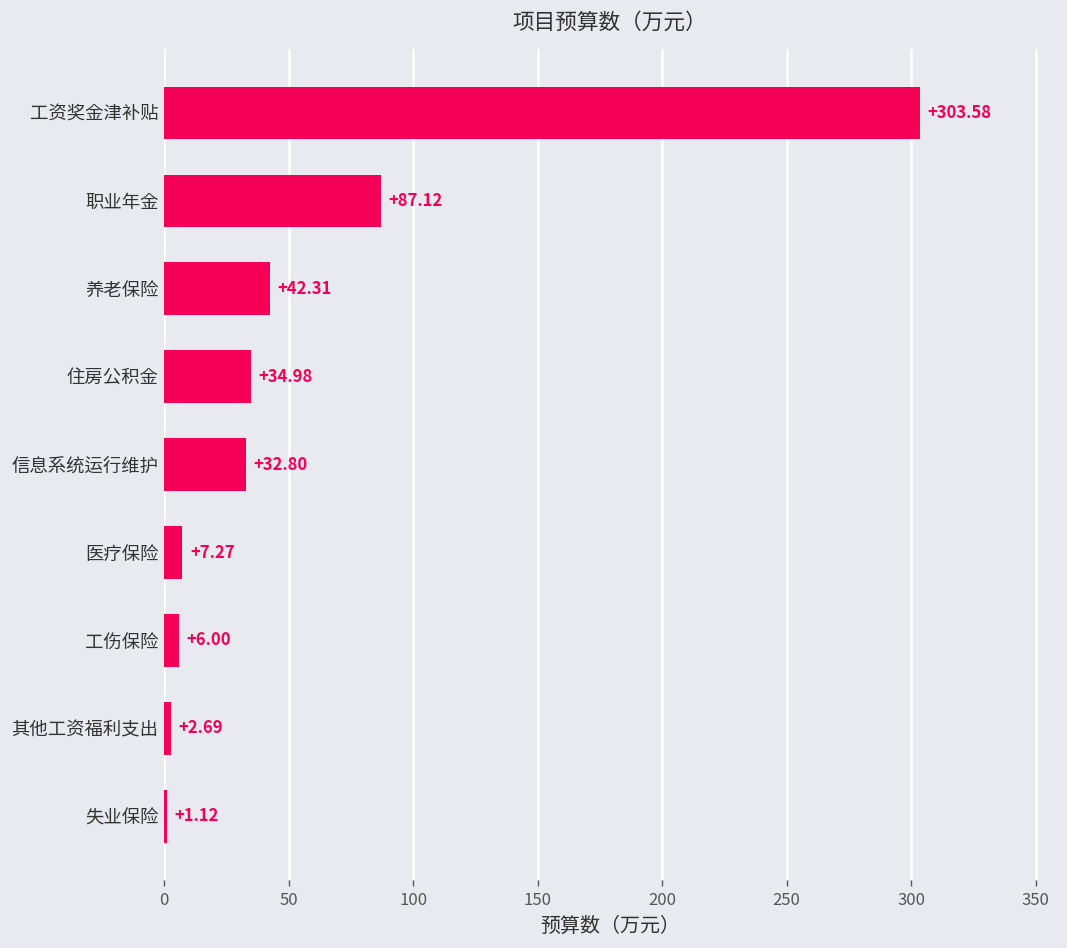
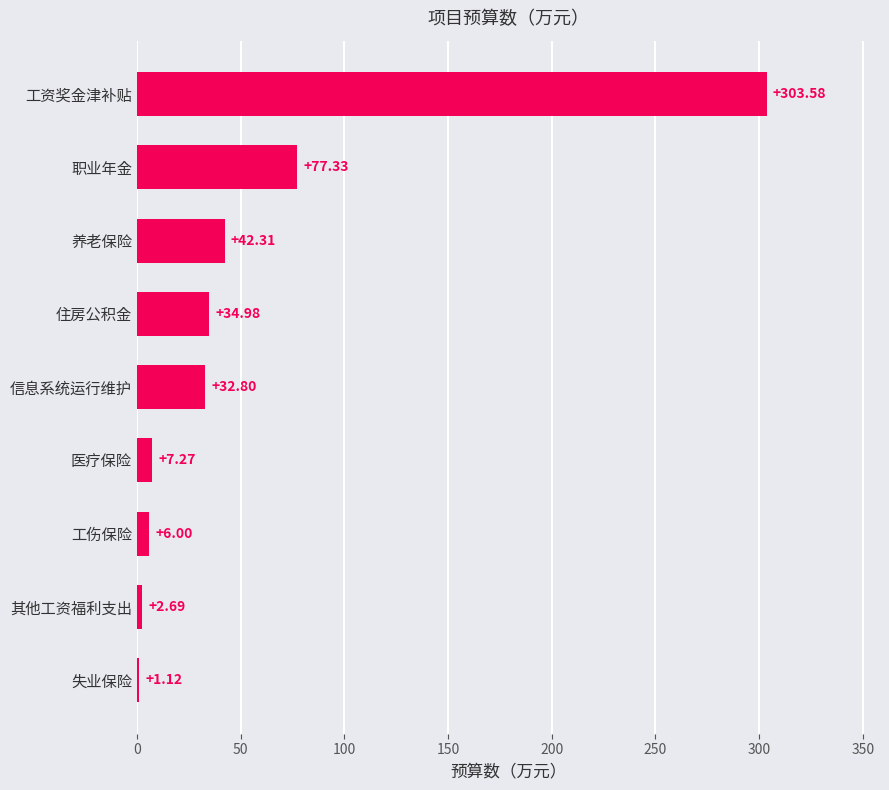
职业年金: +87.12 -> +77.33
